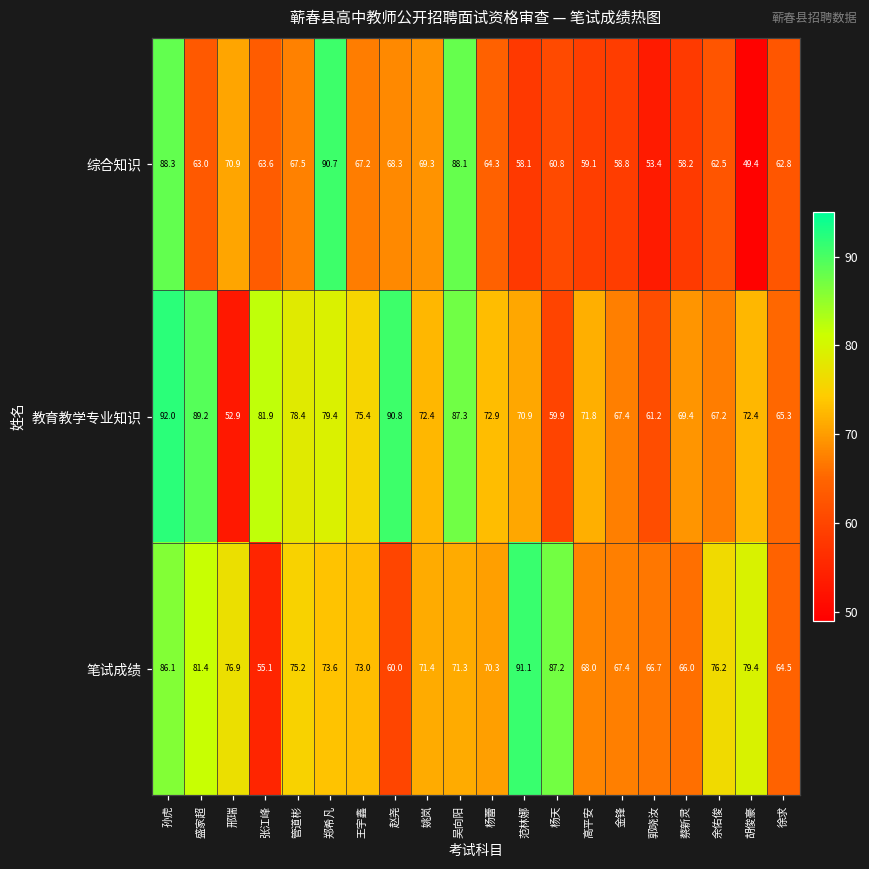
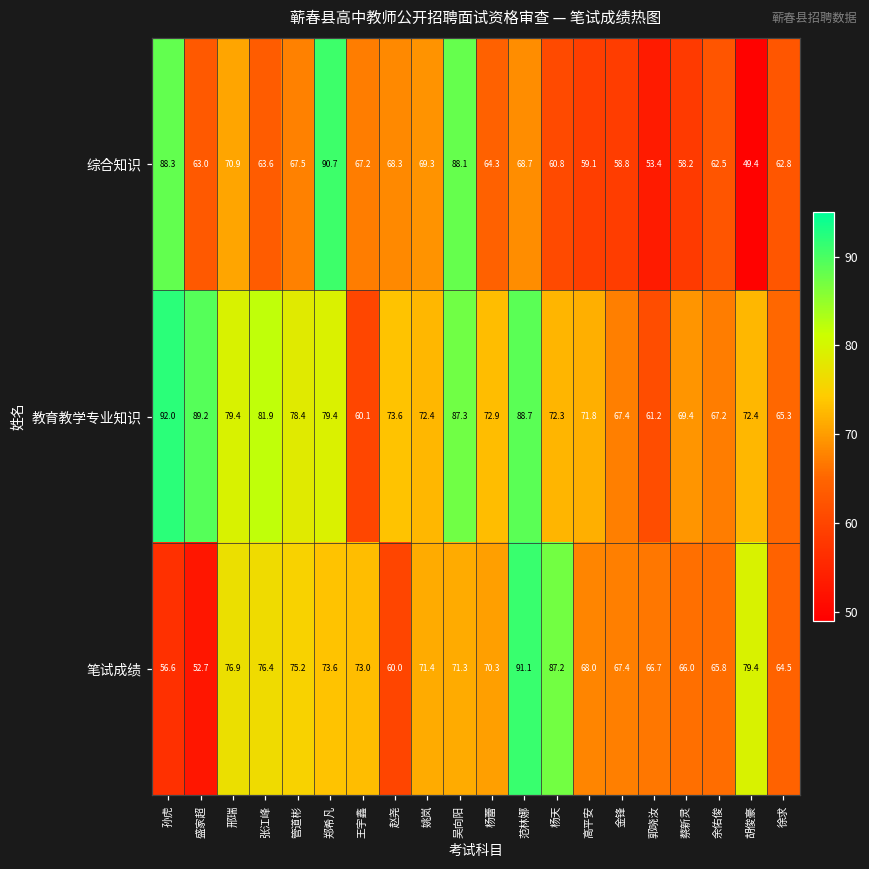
综合知识, 范林娜: 58.1 -> 68.7
教育教学专业知识, 邢瑞: 52.9 -> 79.4
教育教学专业知识, 王宇鑫: 75.4 -> 60.1
教育教学专业知识, 赵尧: 90.8 -> 73.6
教育教学专业知识, 范林娜: 70.9 -> 88.7
教育教学专业知识, 杨天: 59.9 -> 72.3
笔试成绩, 孙虎: 86.1 -> 56.6
笔试成绩, 盛家超: 81.4 -> 52.7
笔试成绩, 张江峰: 55.1 -> 76.4
笔试成绩, 余佑俊: 76.2 -> 65.8
